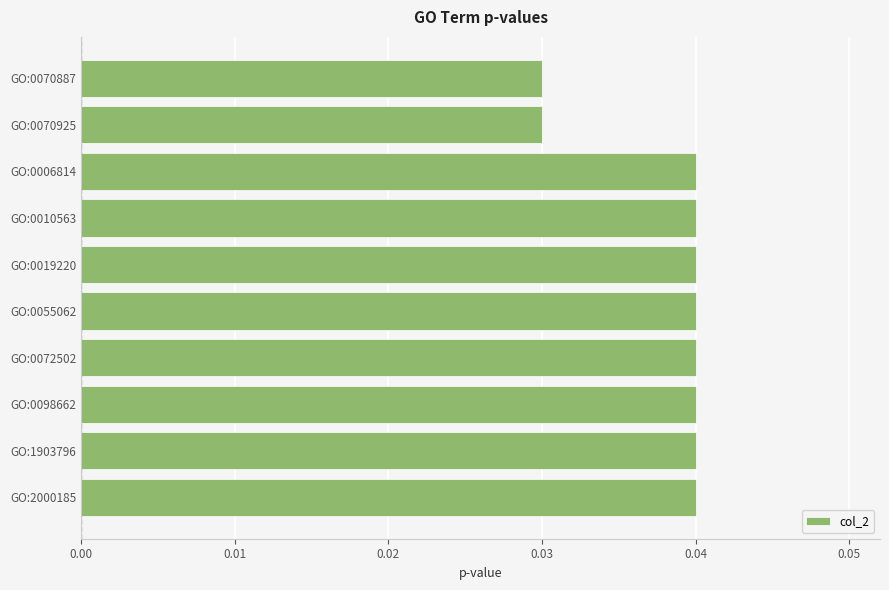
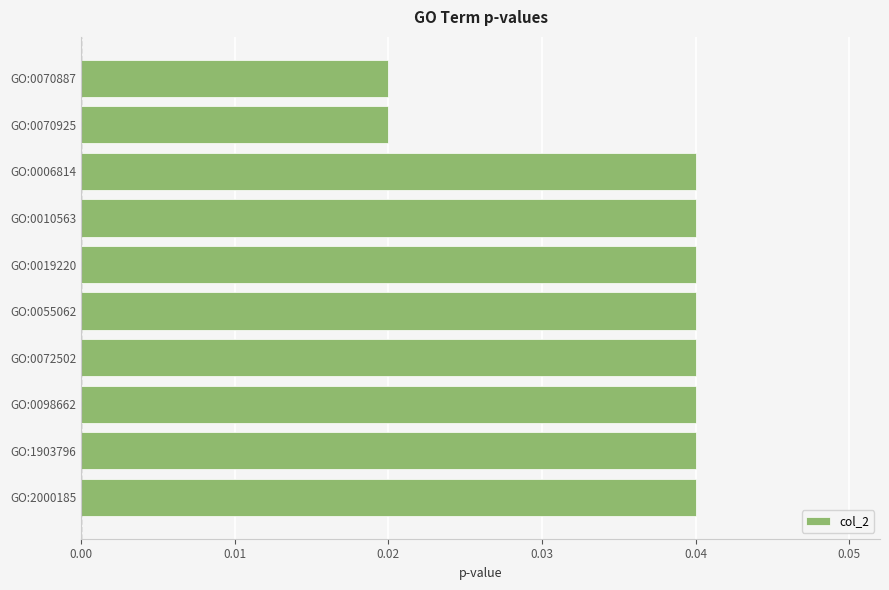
GO:0070887: 0.03 -> 0.02
GO:0070925: 0.03 -> 0.02
